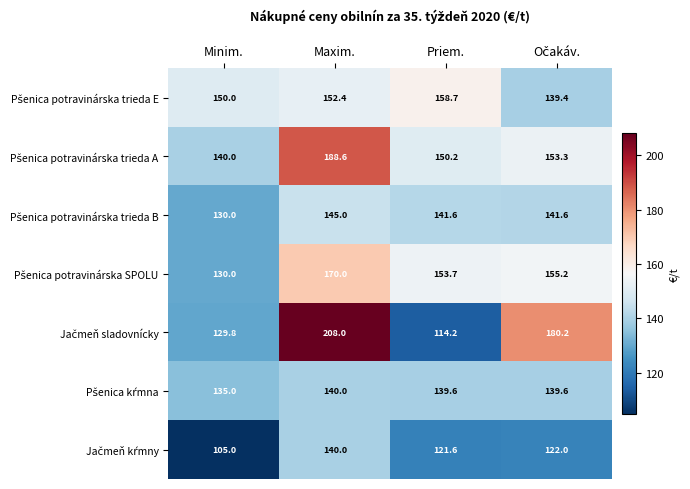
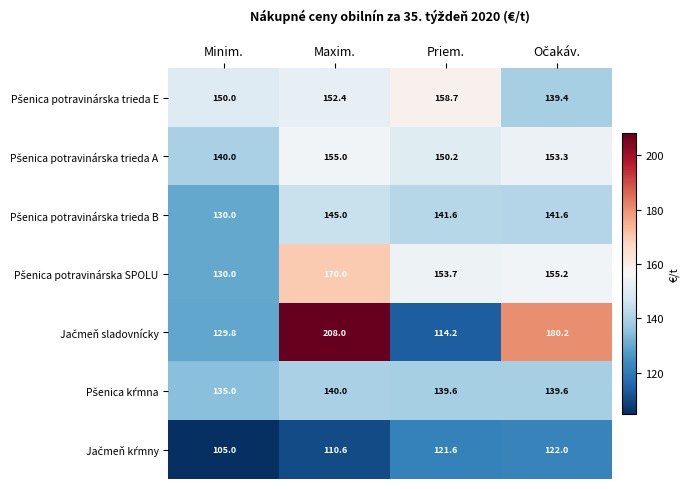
Pšenica potravinárska trieda A, Maxim.: 188.6 -> 155.0
Jačmeň kŕmny, Maxim.: 140.0 -> 110.6
